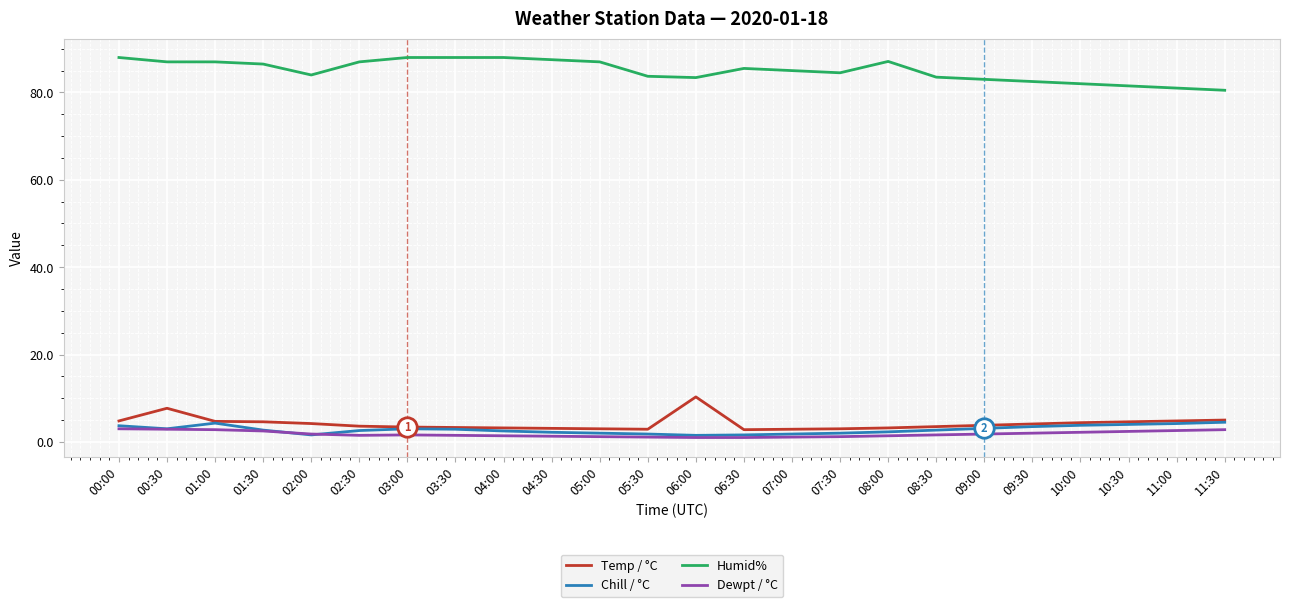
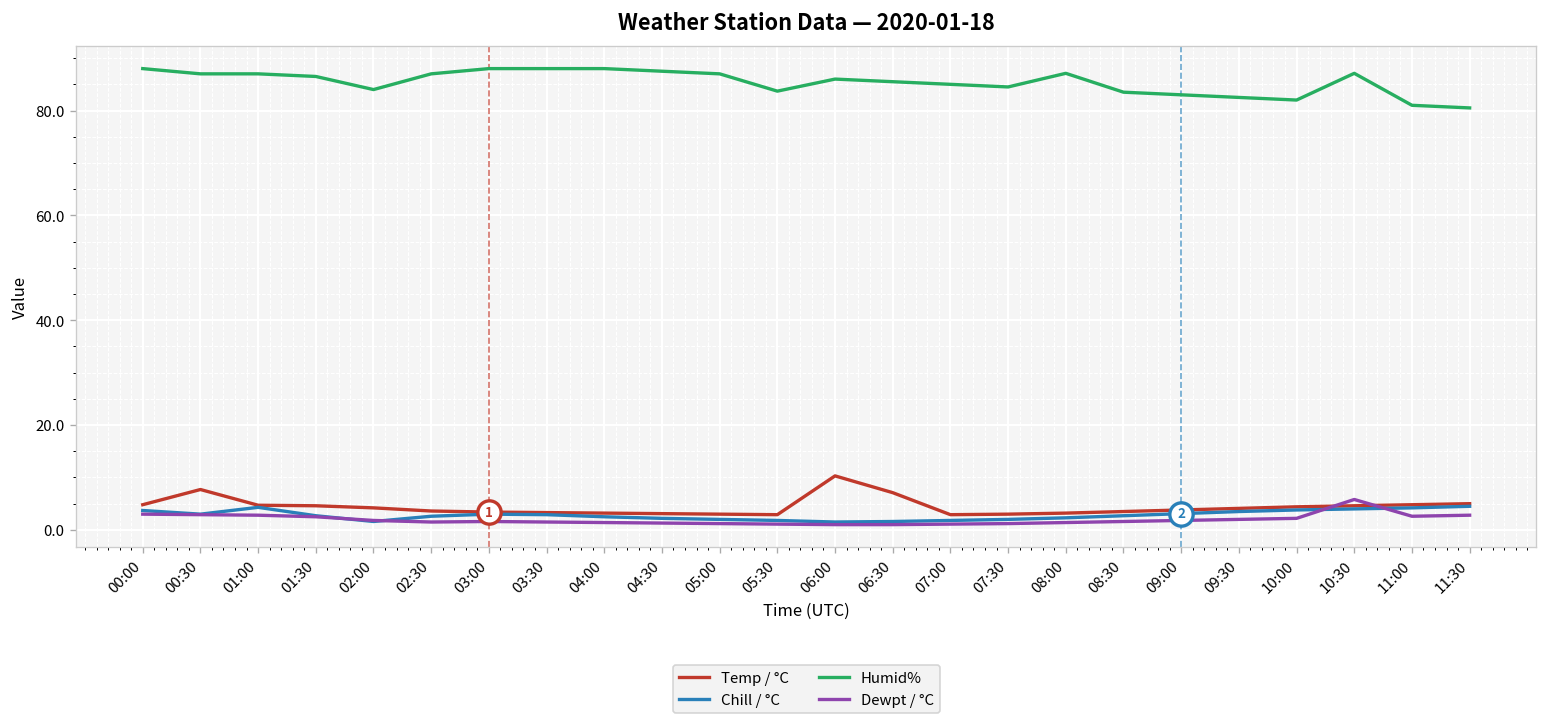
Humid%, 06:00: 83 -> 86
Temp / °C, 06:30: 3 -> 7
Humid%, 10:30: 82 -> 87
Dewpt / °C, 10:30: 2 -> 6
